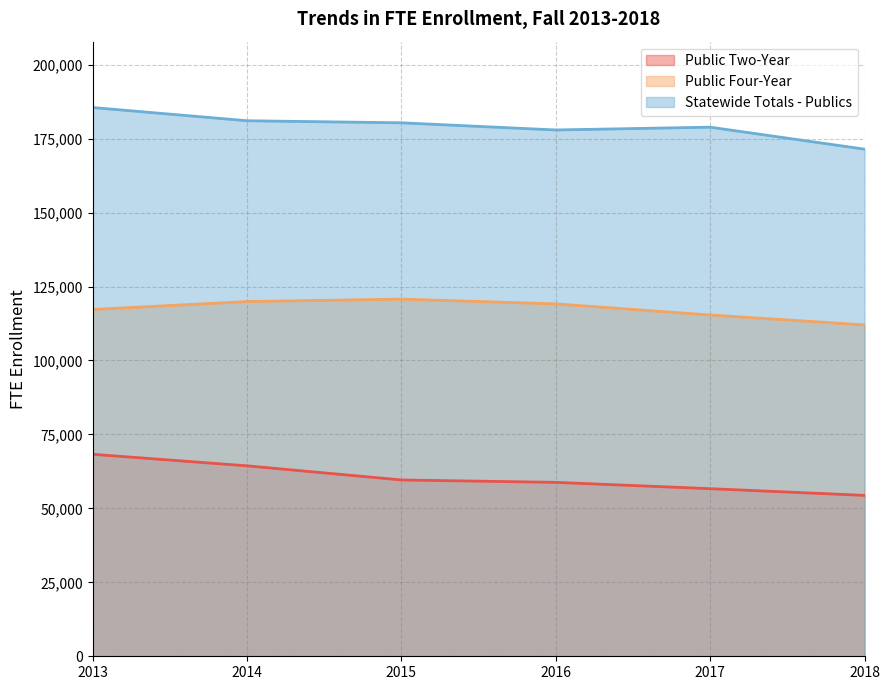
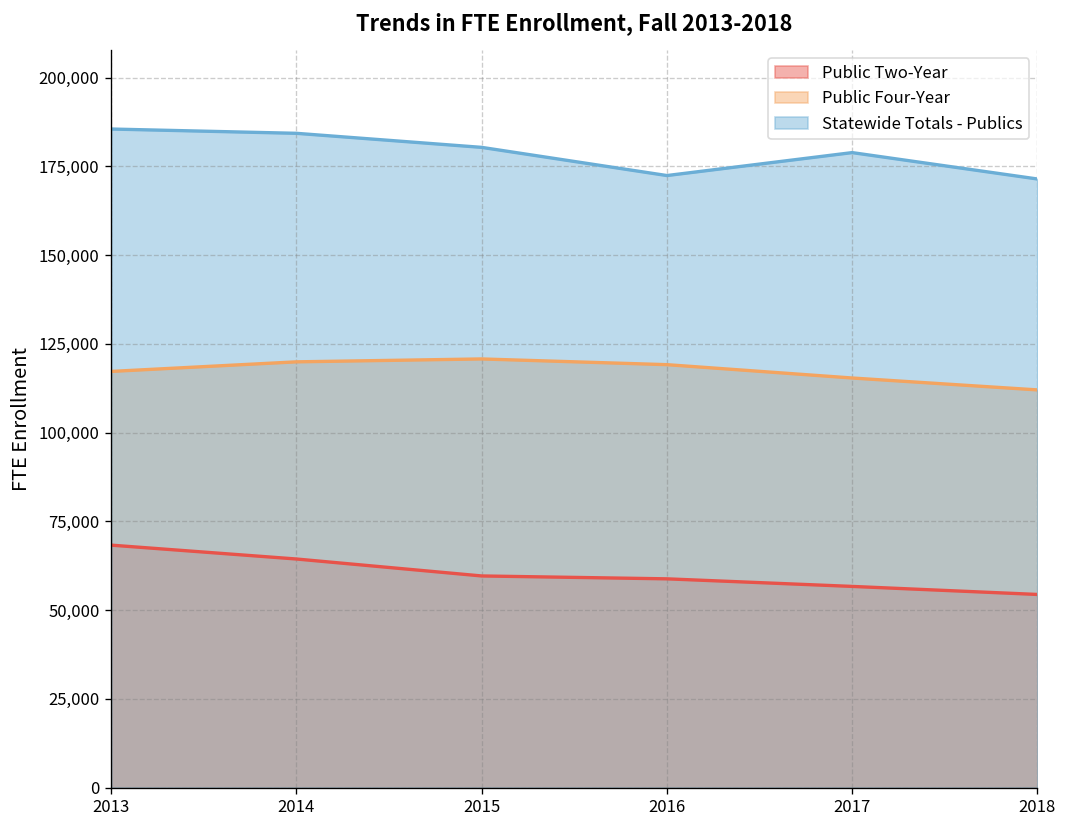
Statewide Totals - Publics, 2014: 181,000 -> 184,000
Statewide Totals - Publics, 2016: 178,000 -> 172,000
